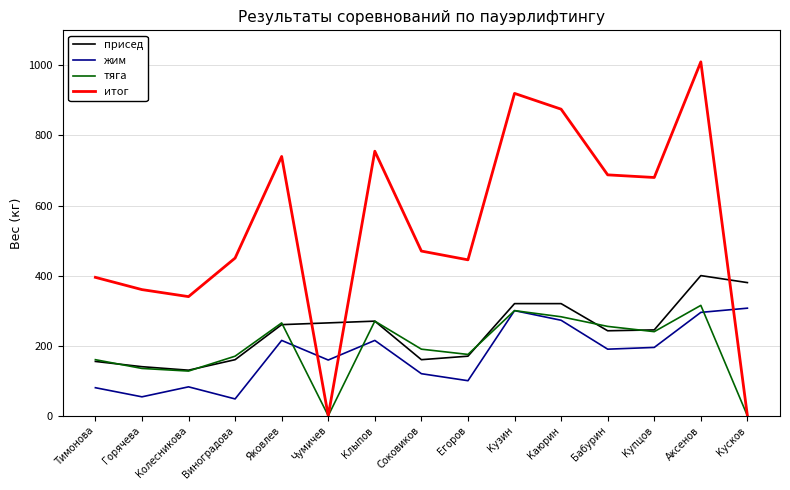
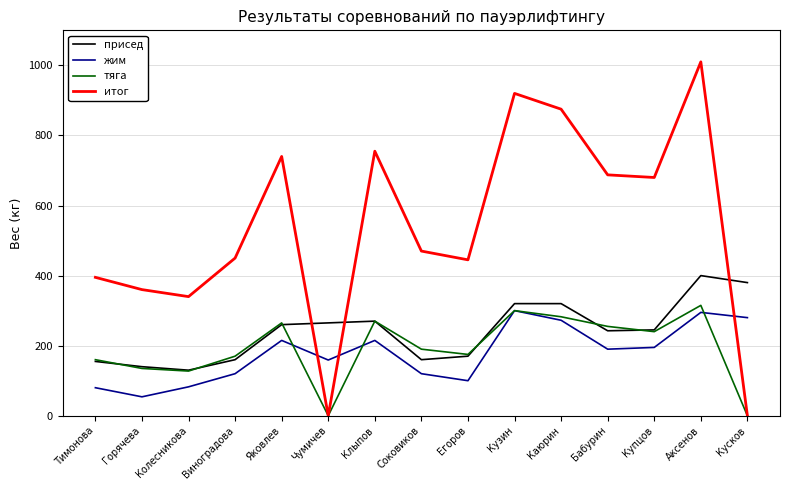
жим, Виноградова: 50 -> 120
жим, Кусков: 310 -> 280
